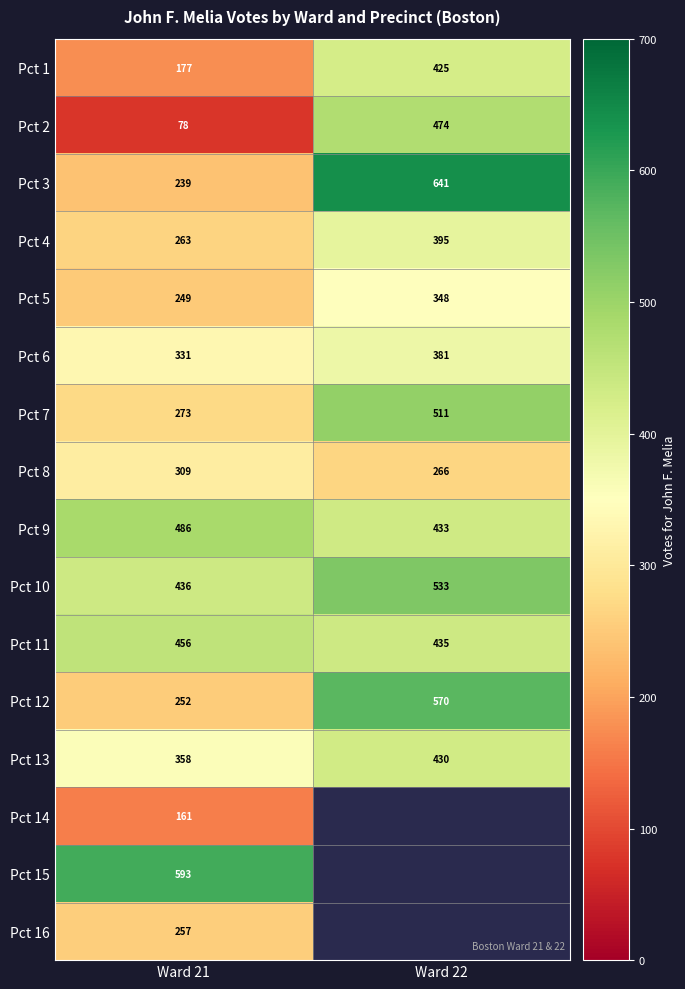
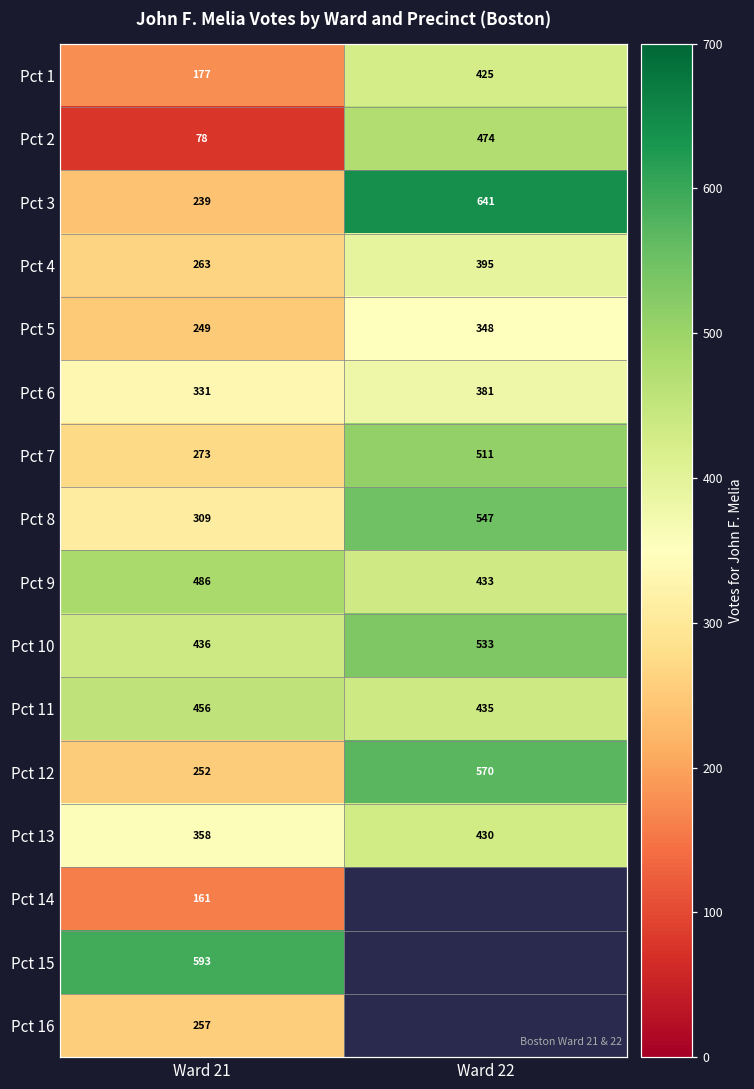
Pct 8, Ward 22: 266 -> 547
